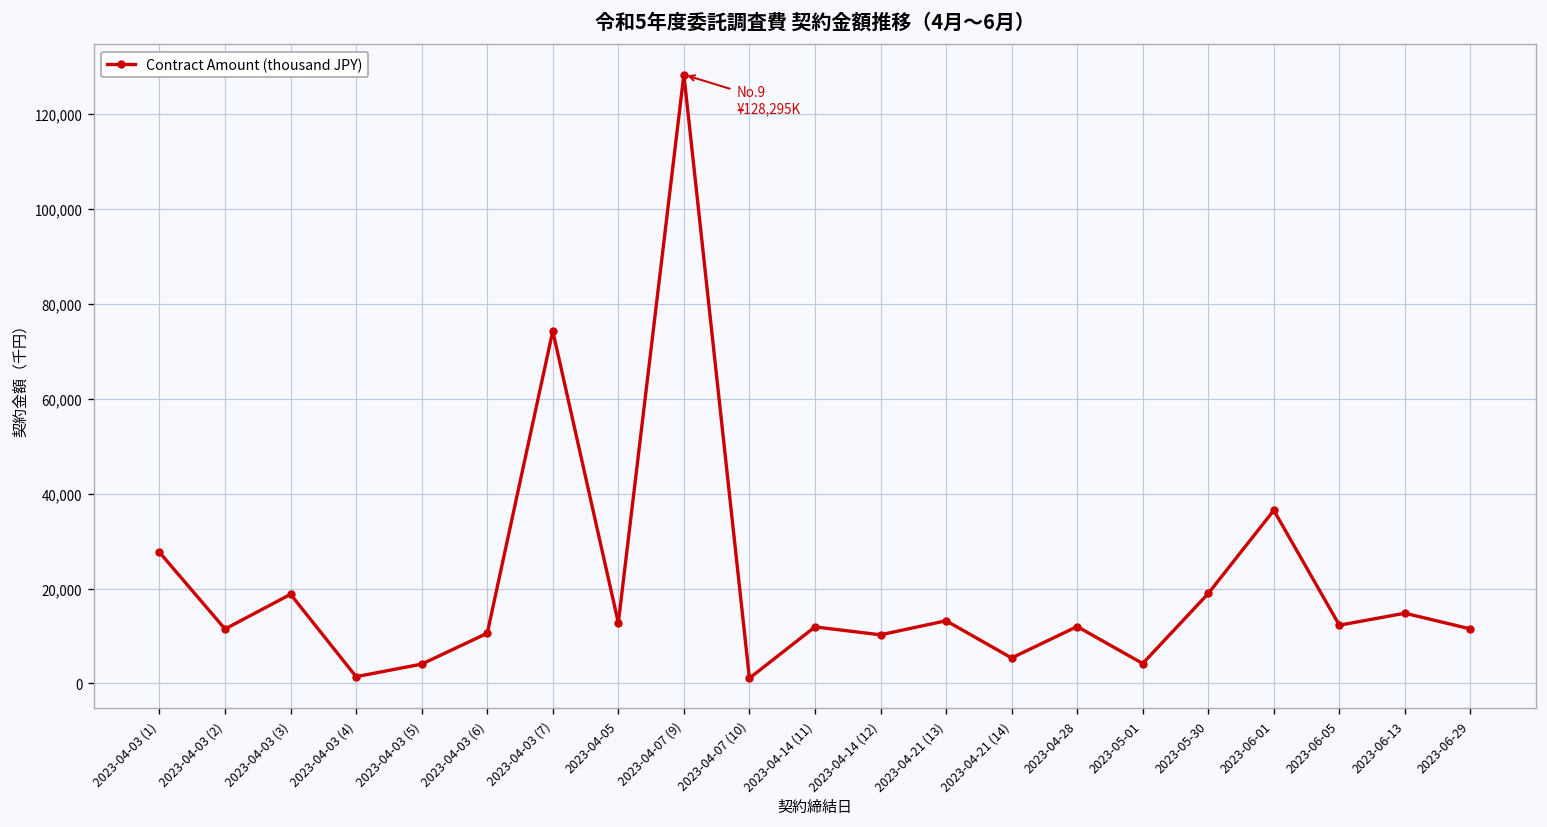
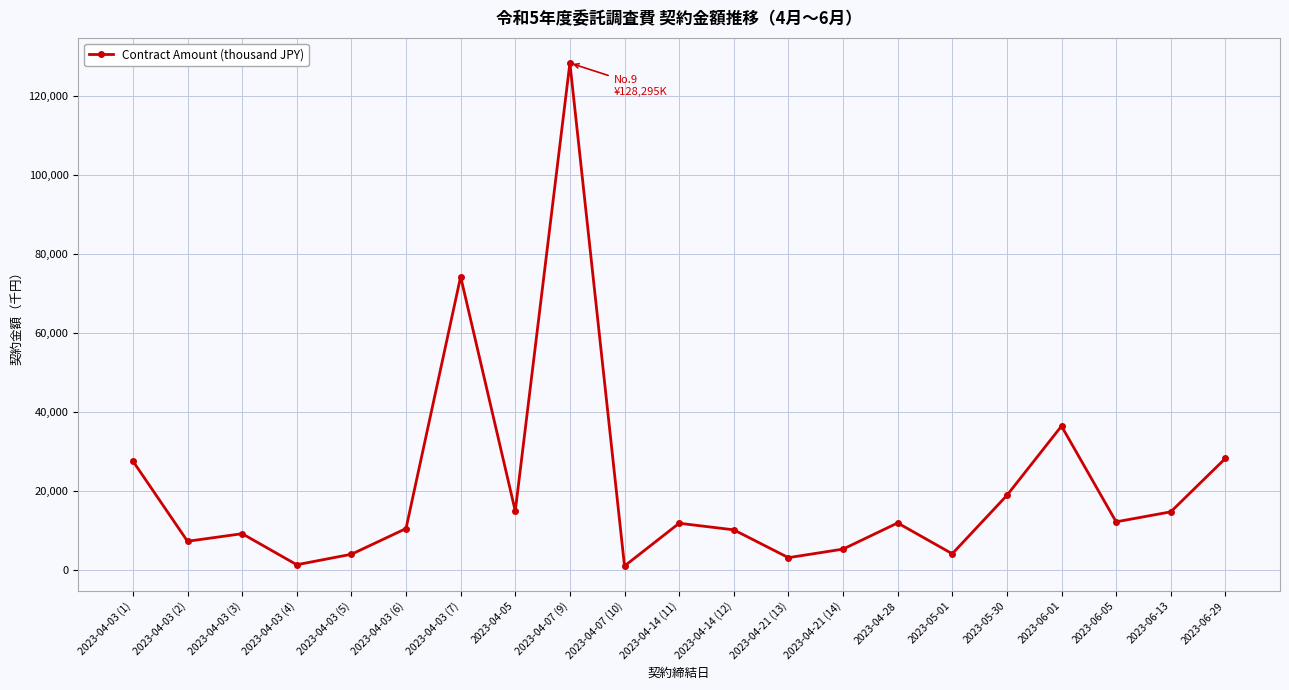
2023-04-03 (2): 11,000 -> 7,000
2023-04-03 (3): 19,000 -> 9,000
2023-04-05: 13,000 -> 15,000
2023-04-21 (13): 13,000 -> 3,000
2023-06-29: 11,000 -> 28,000
